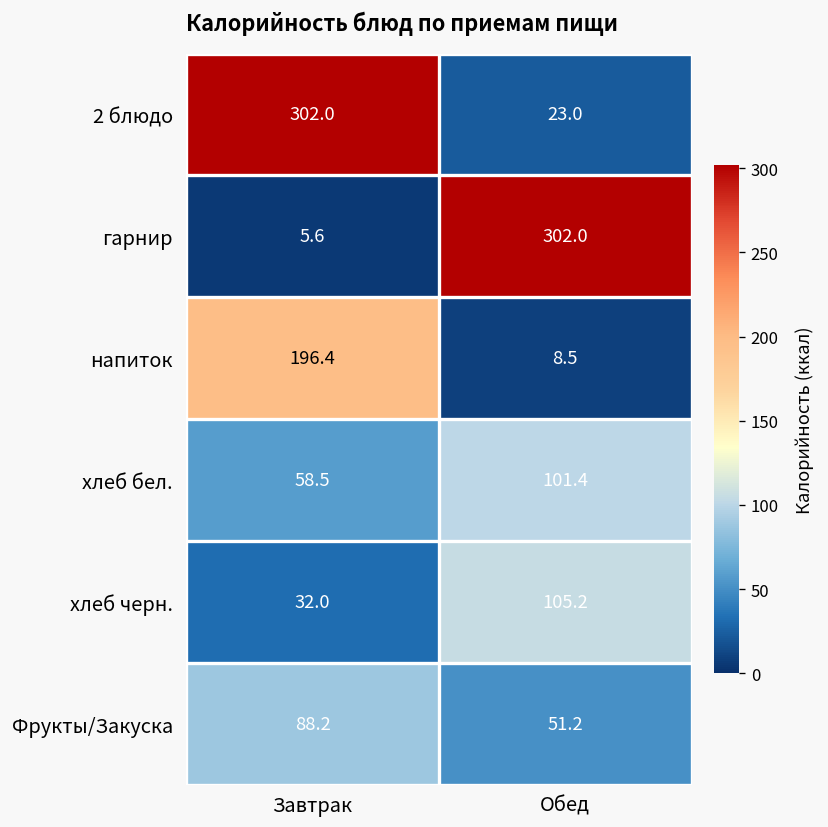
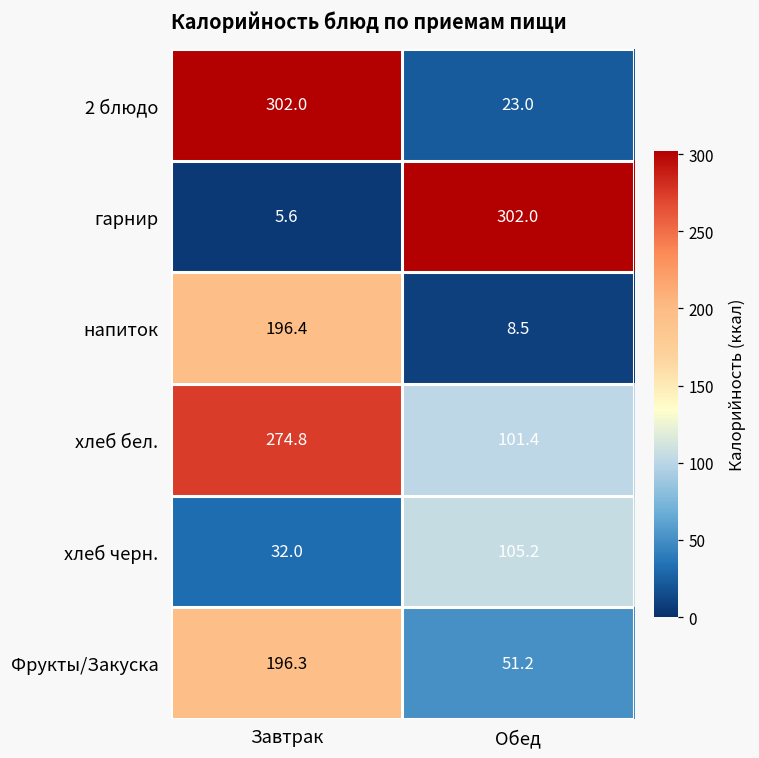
хлеб бел., Завтрак: 58.5 -> 274.8
Фрукты/Закуска, Завтрак: 88.2 -> 196.3
